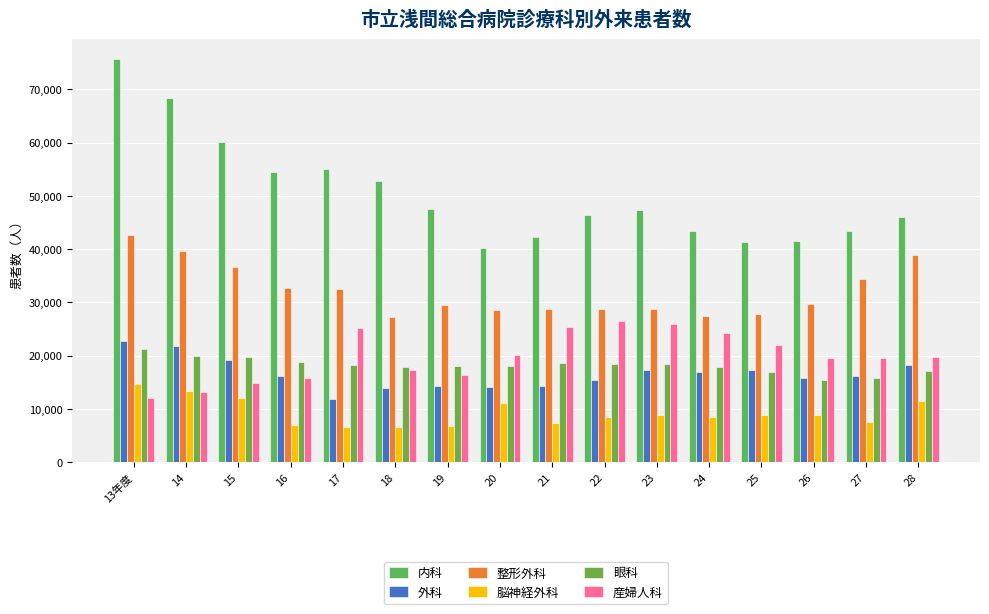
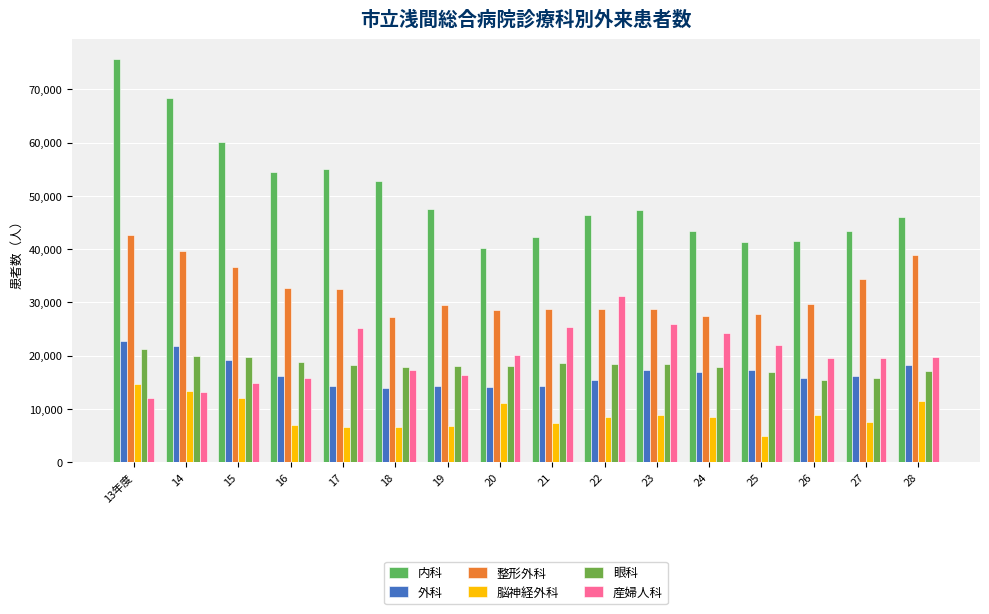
外科, 17: 12,000 -> 14,000
産婦人科, 22: 27,000 -> 31,000
脳神経外科, 25: 9,000 -> 5,000
